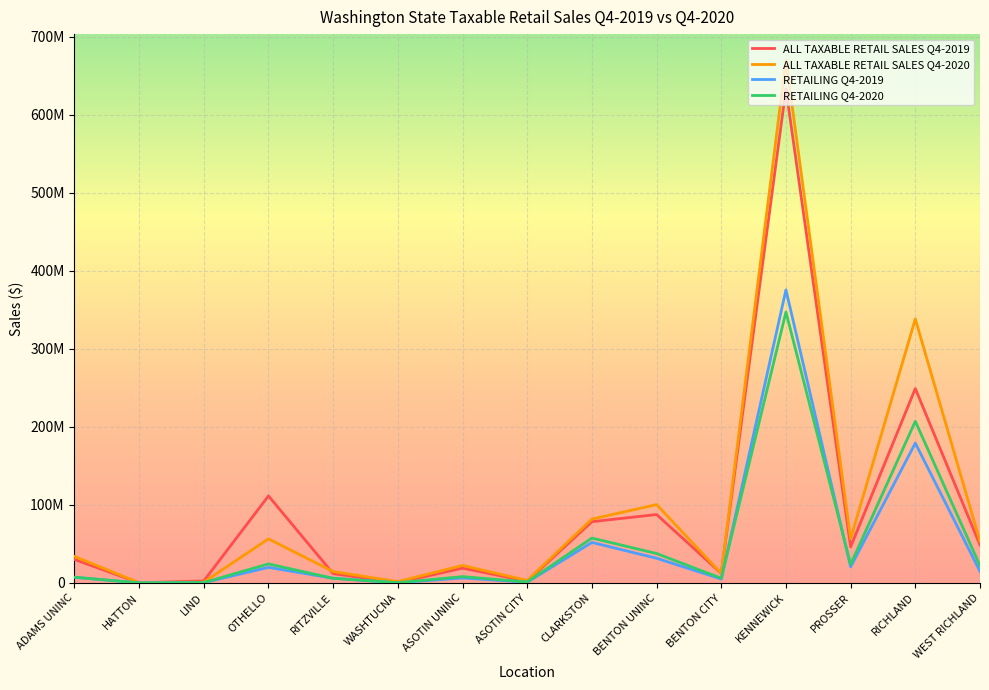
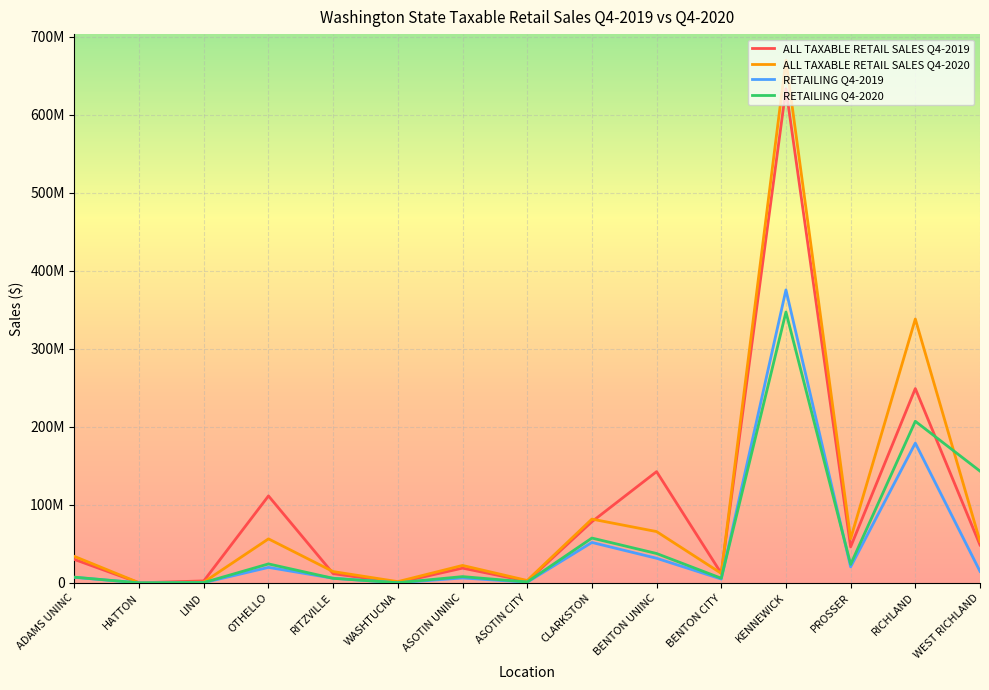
ALL TAXABLE RETAIL SALES Q4-2019, BENTON UNINC: 90000000 -> 140000000
ALL TAXABLE RETAIL SALES Q4-2020, BENTON UNINC: 100000000 -> 70000000
RETAILING Q4-2020, WEST RICHLAND: 20000000 -> 140000000
